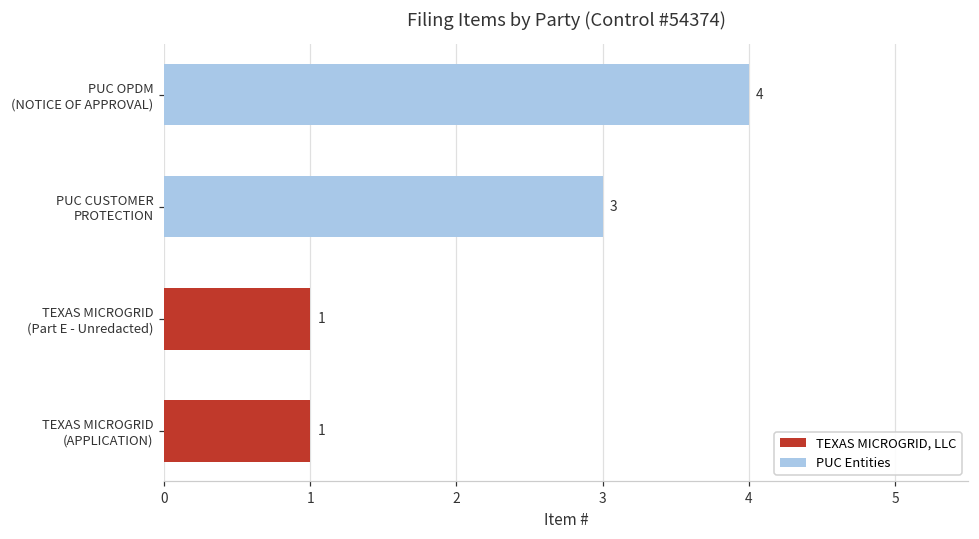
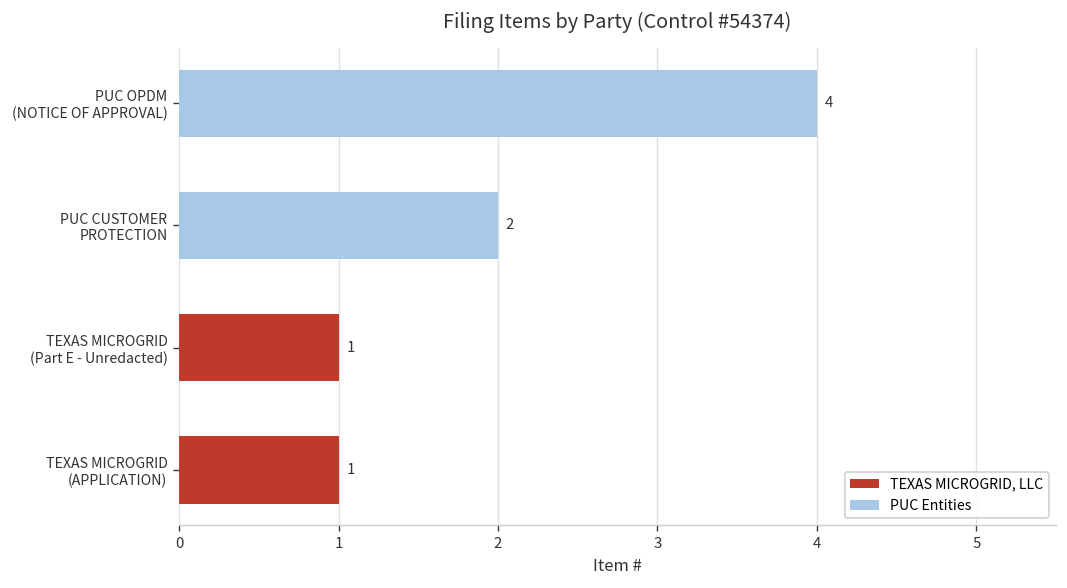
PUC CUSTOMER PROTECTION: 3 -> 2
